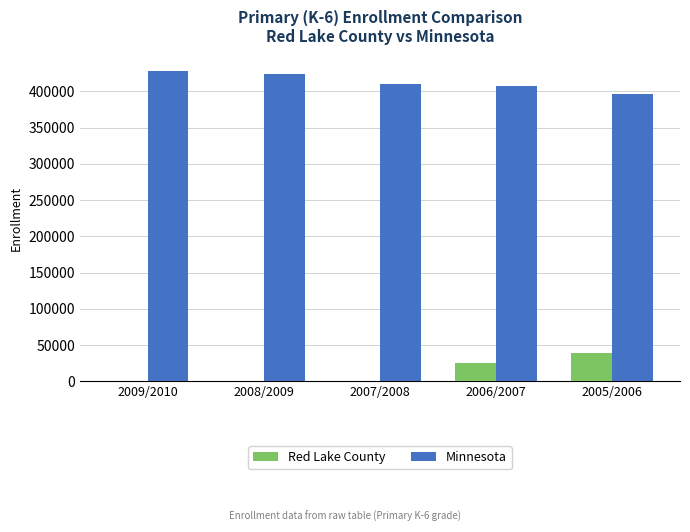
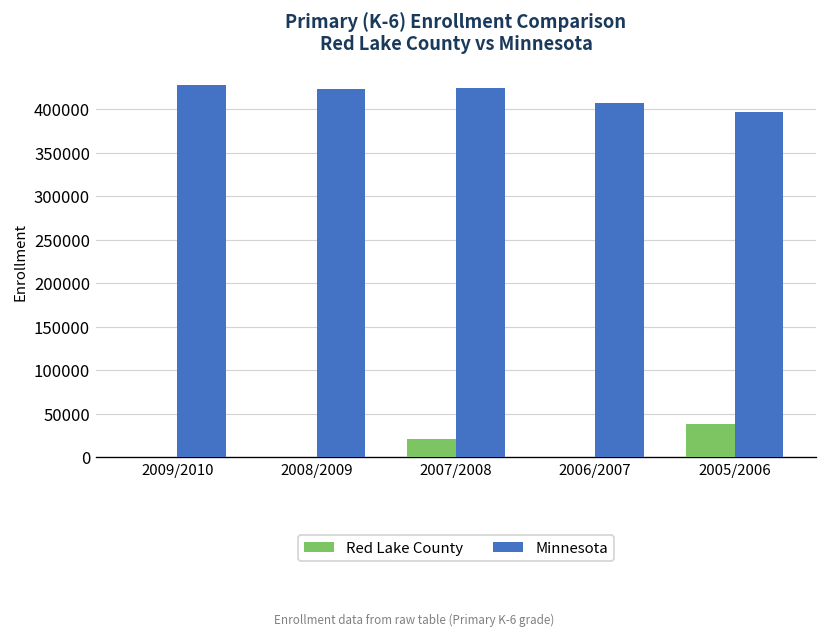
Red Lake County, 2007/2008: 0 -> 20000
Minnesota, 2007/2008: 410000 -> 420000
Red Lake County, 2006/2007: 30000 -> 0
